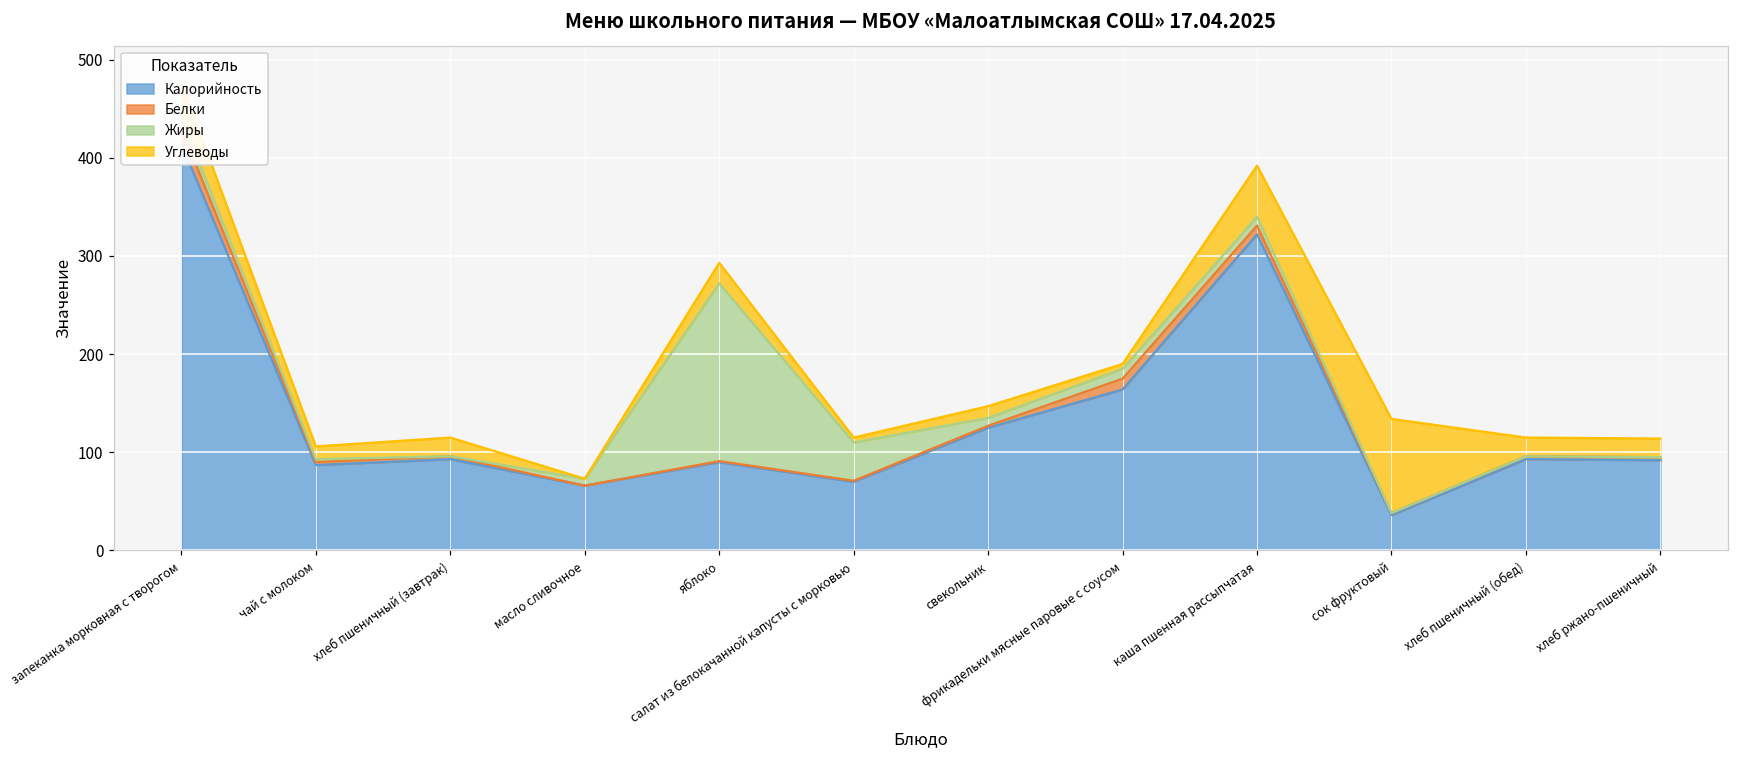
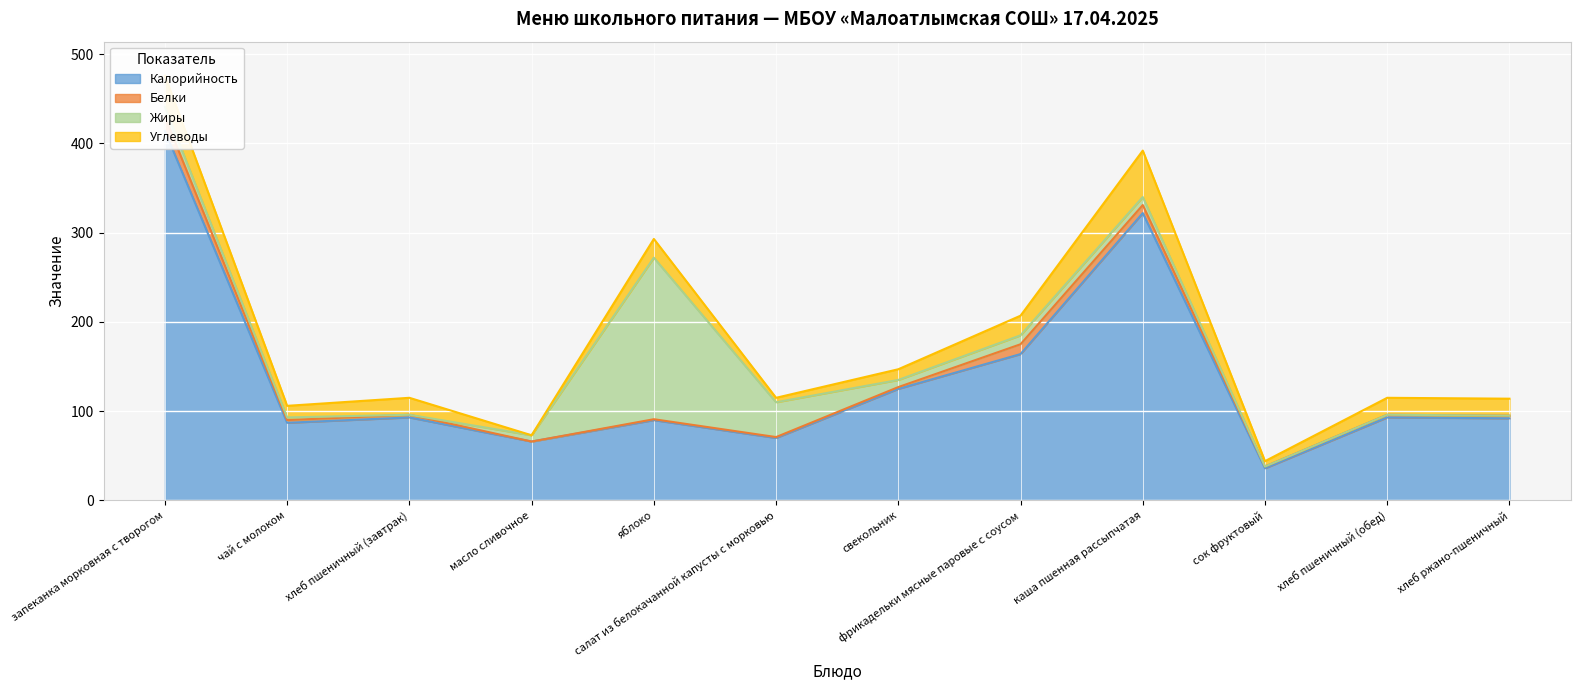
Углеводы, фрикадельки мясные паровые с соусом: 10 -> 20
Углеводы, сок фруктовый: 100 -> 10
